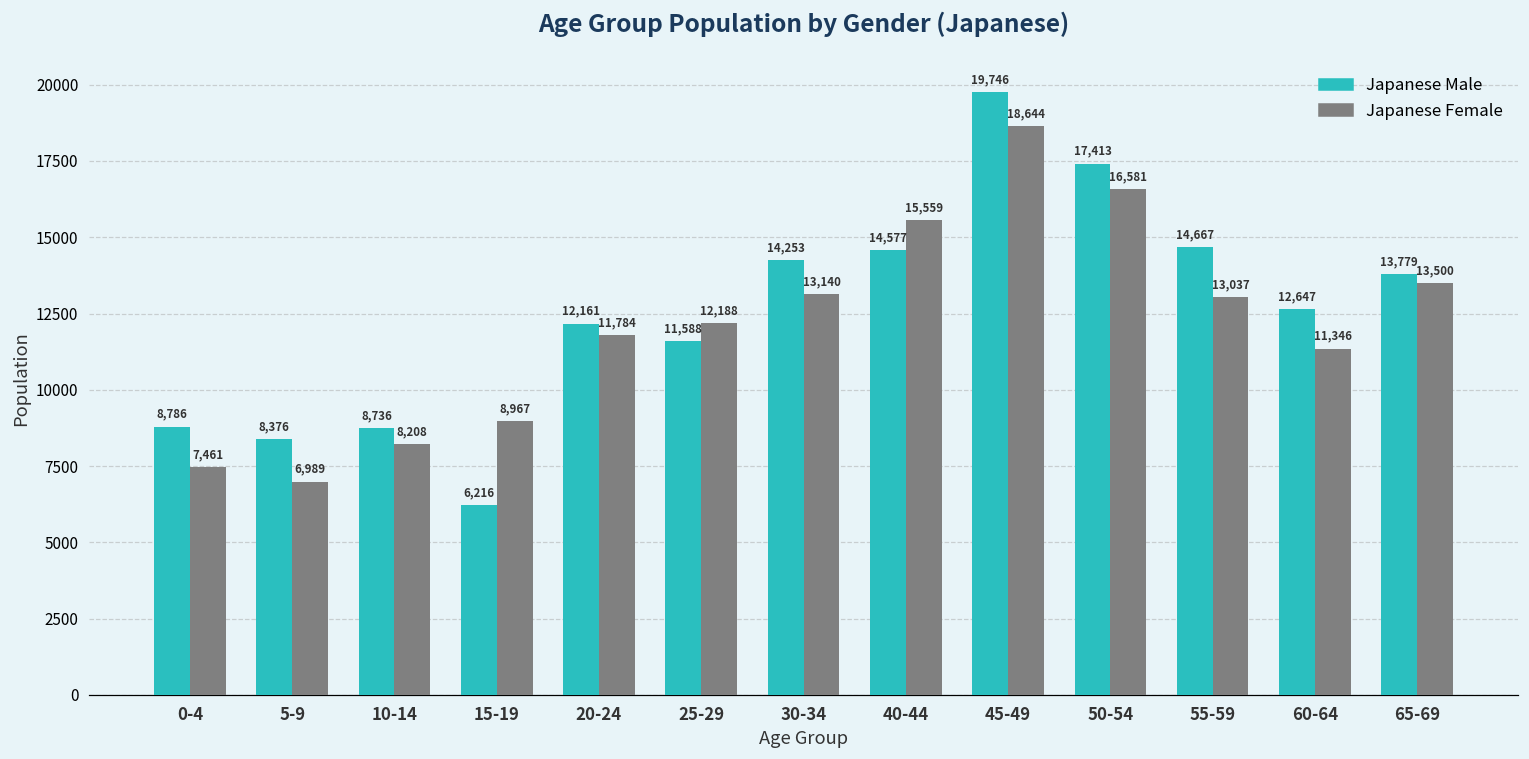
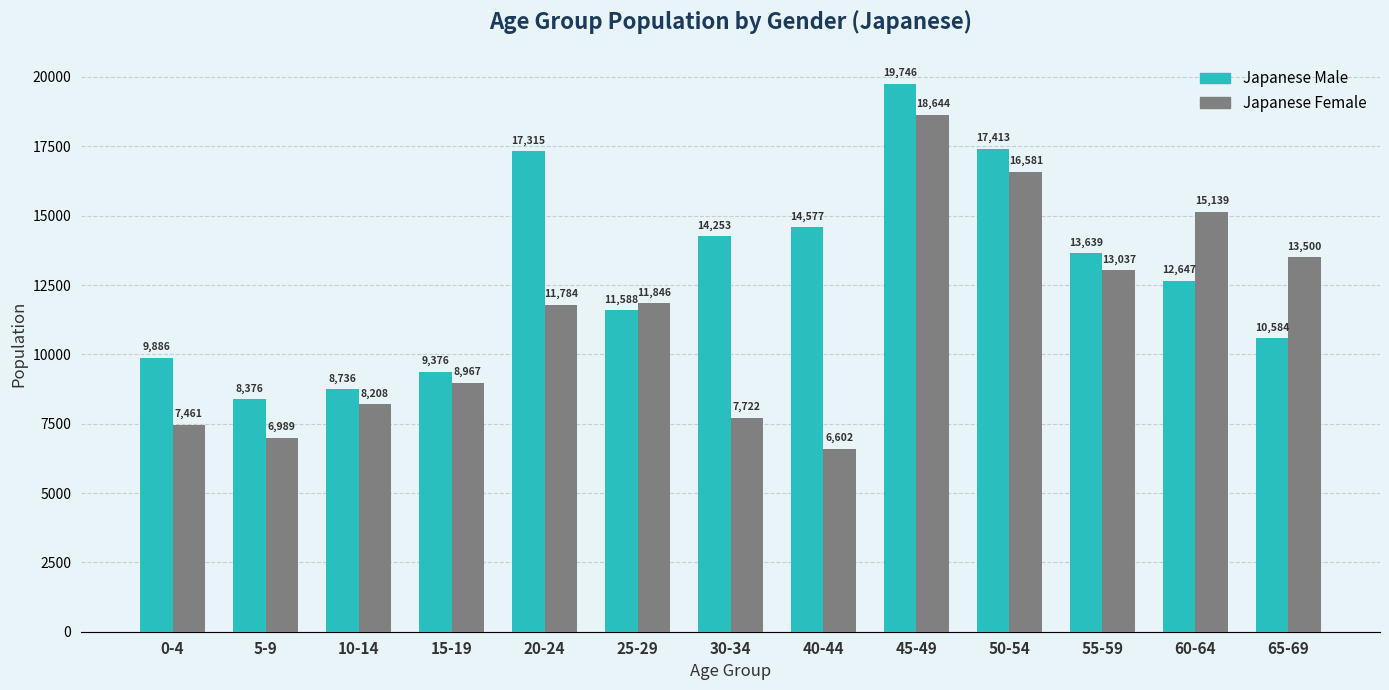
Japanese Male, 0-4: 8,786 -> 9,886
Japanese Male, 15-19: 6,216 -> 9,376
Japanese Male, 20-24: 12,161 -> 17,315
Japanese Female, 25-29: 12,188 -> 11,846
Japanese Female, 30-34: 13,140 -> 7,722
Japanese Female, 40-44: 15,559 -> 6,602
Japanese Male, 55-59: 14,667 -> 13,639
Japanese Female, 60-64: 11,346 -> 15,139
Japanese Male, 65-69: 13,779 -> 10,584
